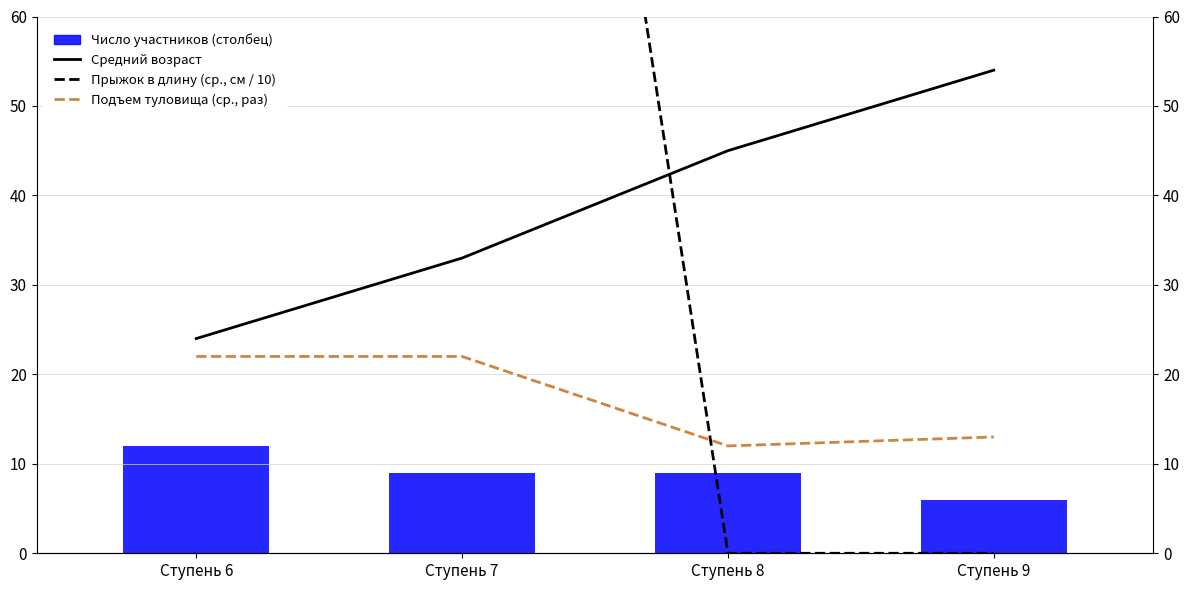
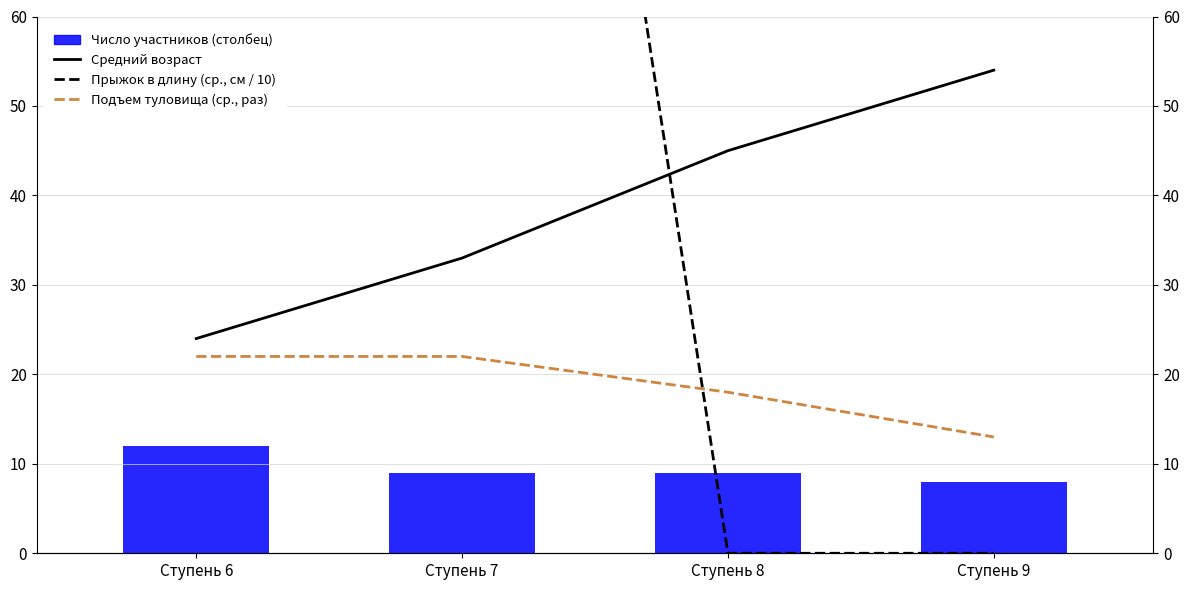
Число участников (столбец), Ступень 9: 6 -> 8
Подъем туловища (ср., раз), Ступень 8: 12 -> 18
